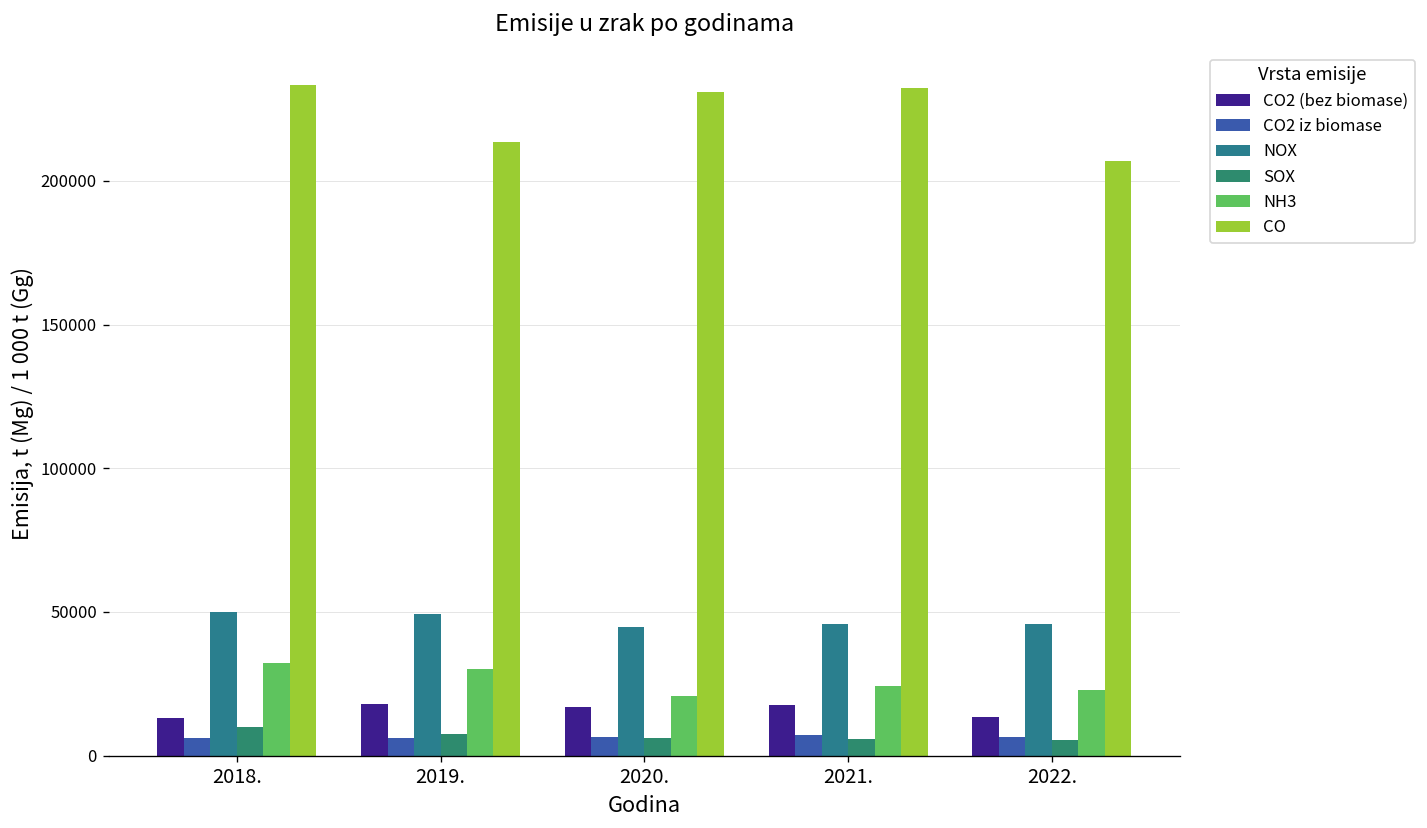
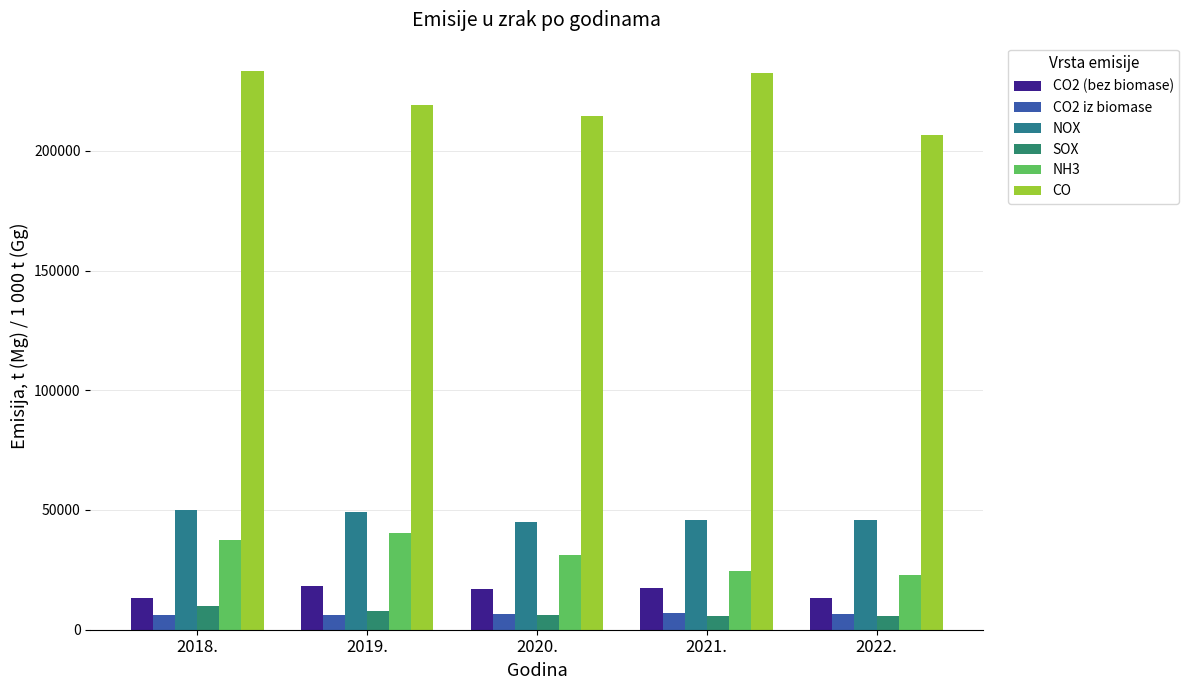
NH3, 2018.: 32000 -> 37000
NH3, 2019.: 30000 -> 40000
CO, 2019.: 214000 -> 219000
NH3, 2020.: 21000 -> 31000
CO, 2020.: 231000 -> 215000
